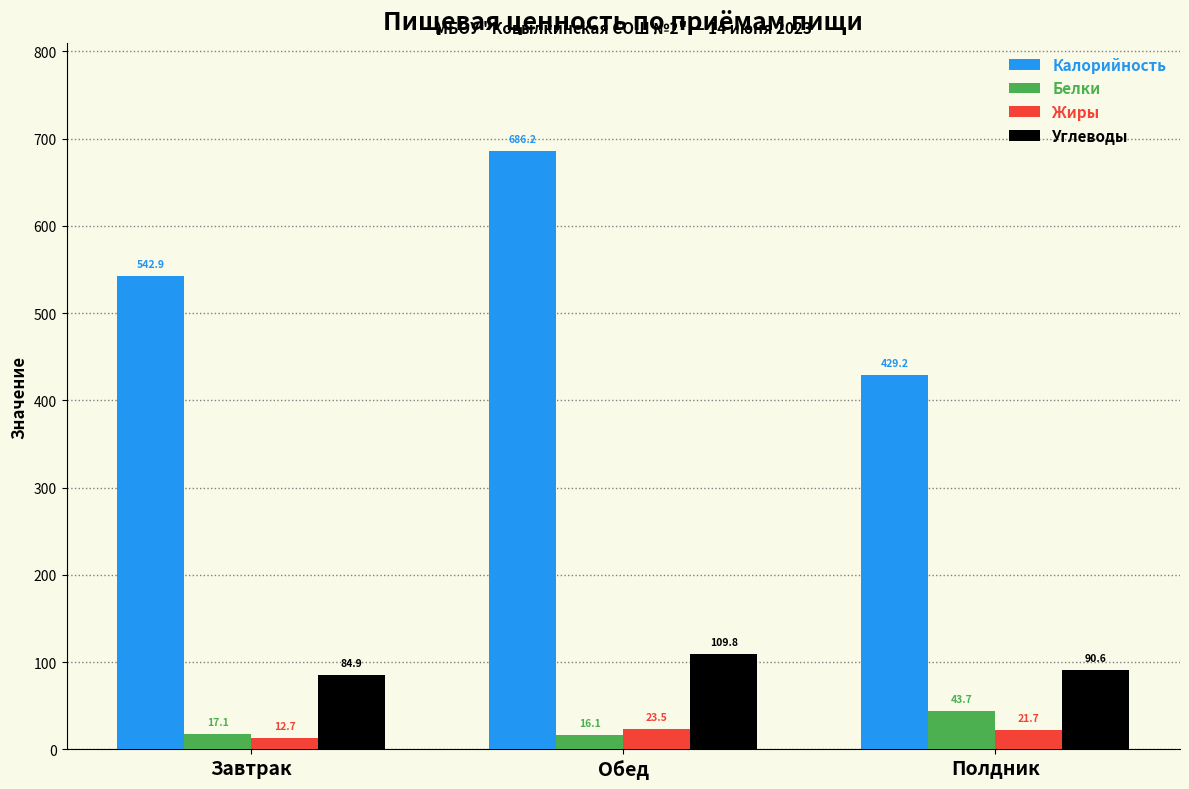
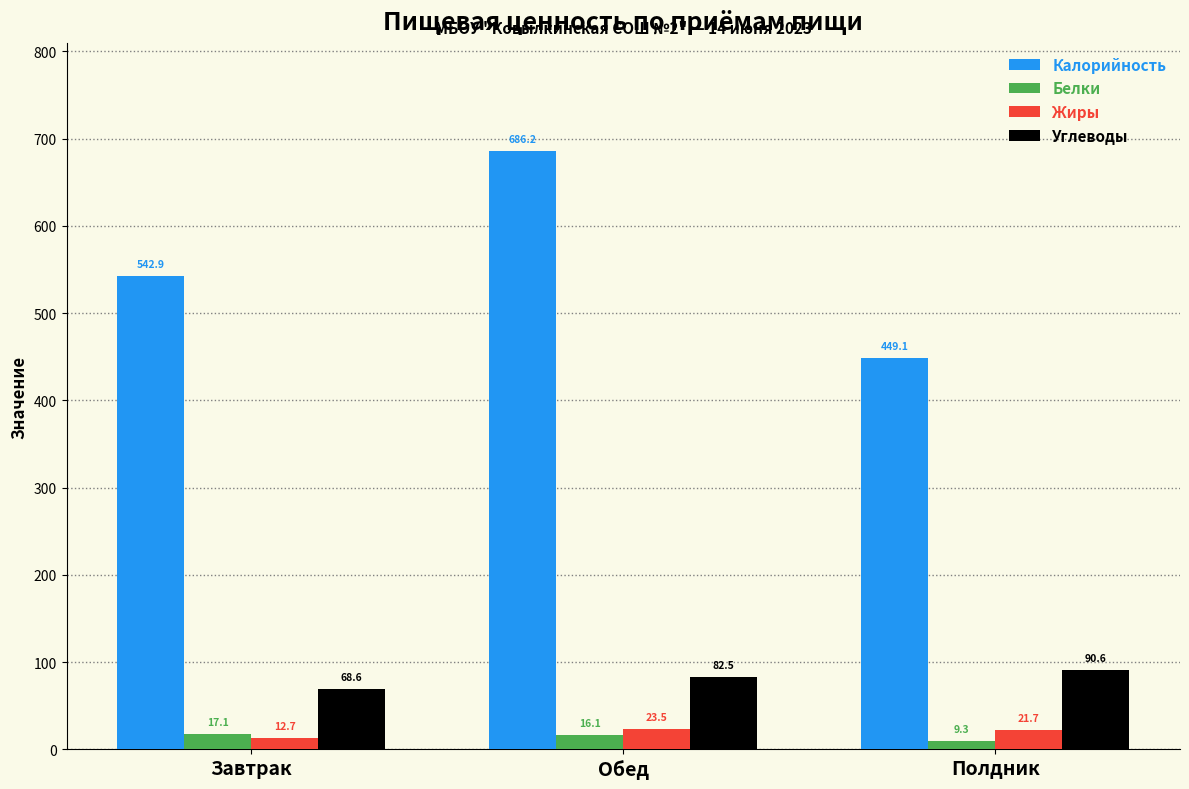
Углеводы, Завтрак: 84.9 -> 68.6
Углеводы, Обед: 109.8 -> 82.5
Калорийность, Полдник: 429.2 -> 449.1
Белки, Полдник: 43.7 -> 9.3
